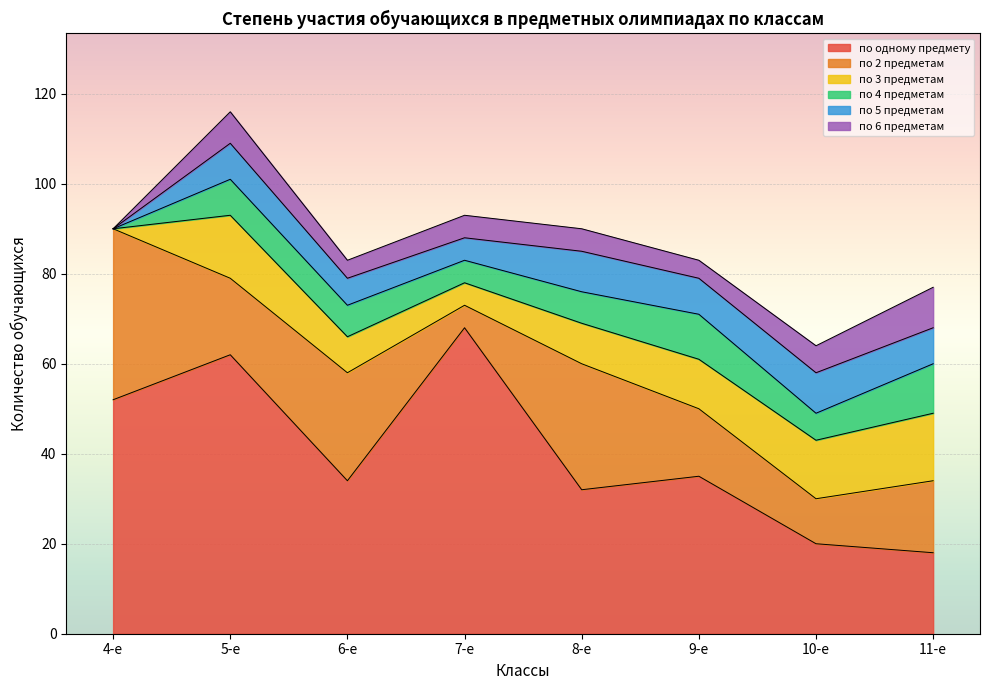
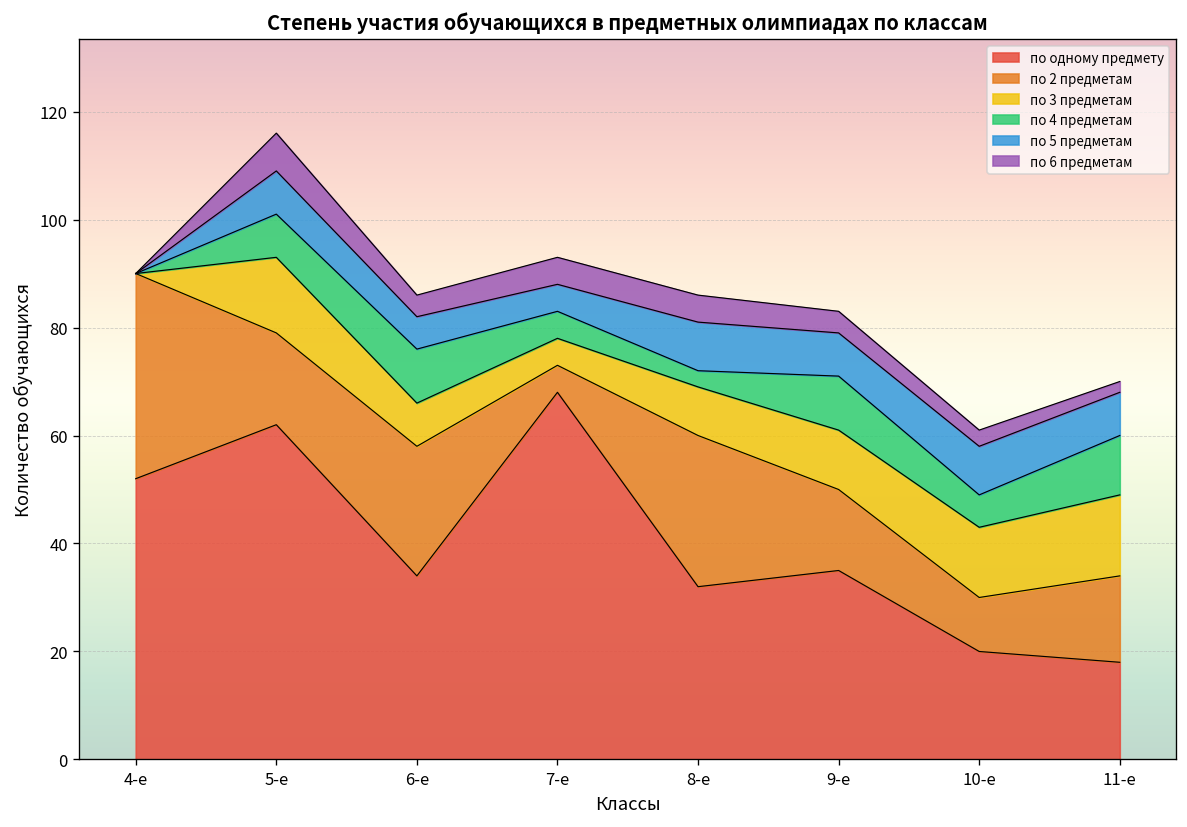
по 4 предметам, 6-е: 7 -> 10
по 4 предметам, 8-е: 7 -> 3
по 6 предметам, 10-е: 6 -> 3
по 6 предметам, 11-е: 9 -> 2
